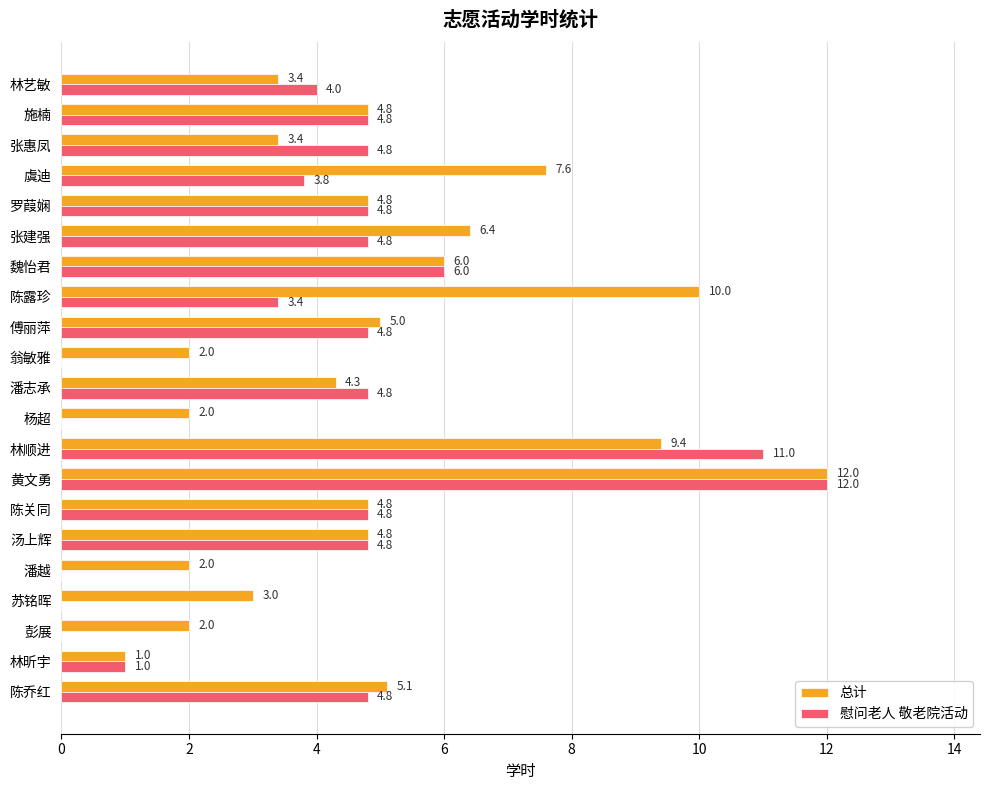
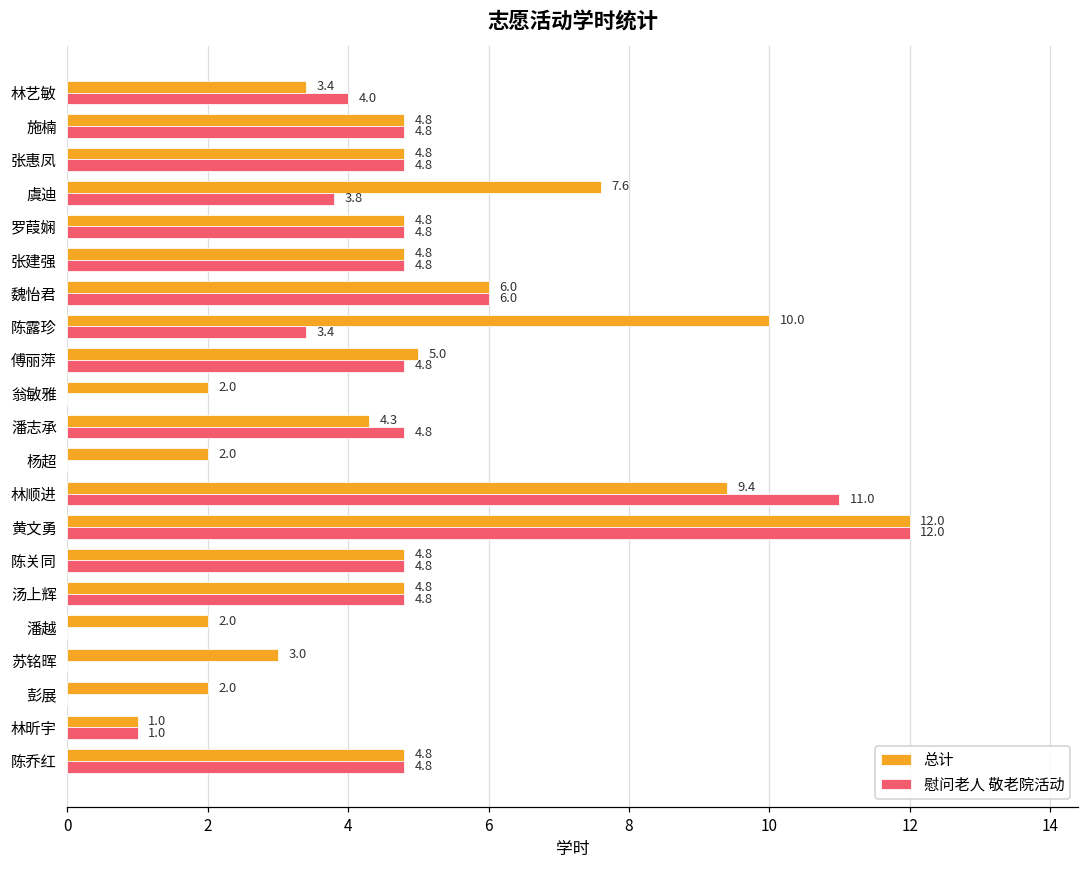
总计, 张惠凤: 3.4 -> 4.8
总计, 张建强: 6.4 -> 4.8
总计, 陈乔红: 5.1 -> 4.8
